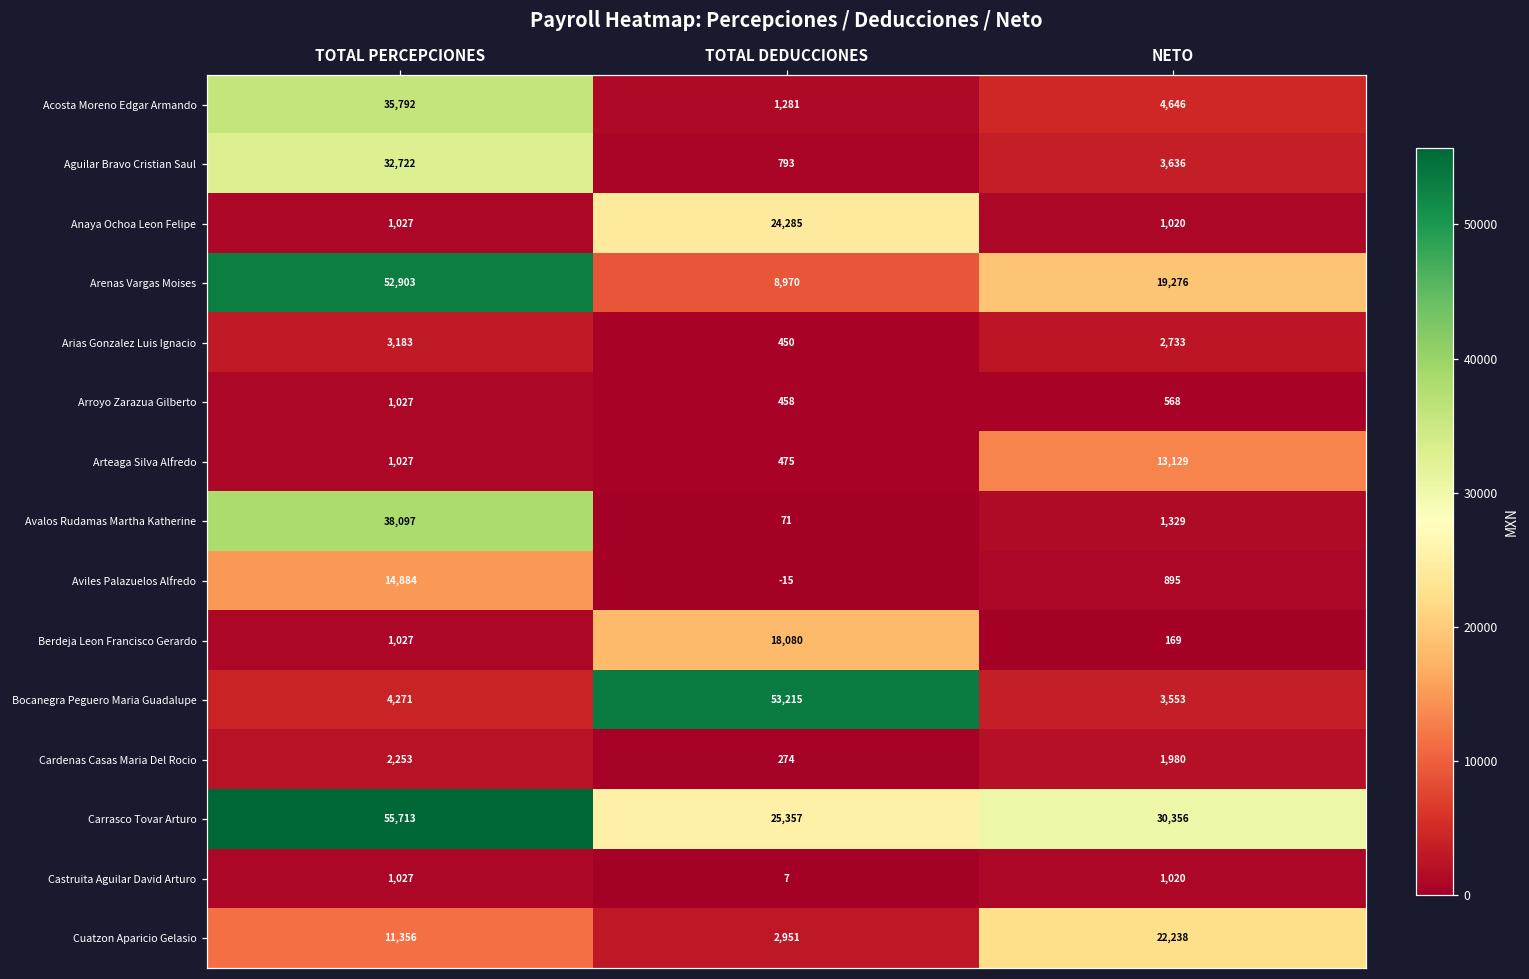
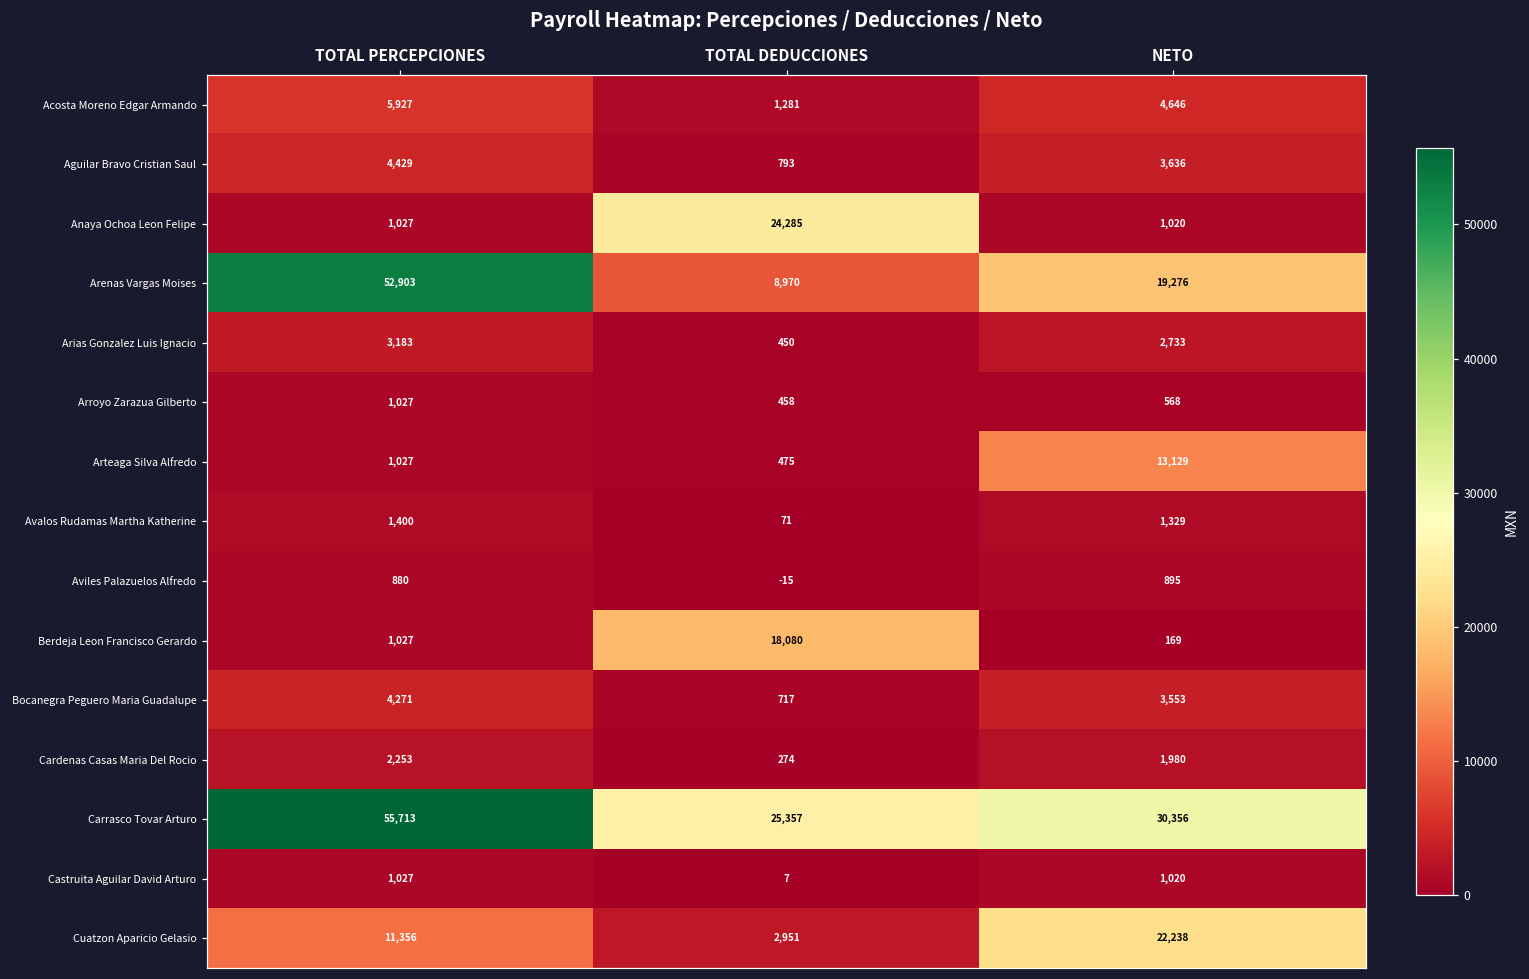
Acosta Moreno Edgar Armando, TOTAL PERCEPCIONES: 35,792 -> 5,927
Aguilar Bravo Cristian Saul, TOTAL PERCEPCIONES: 32,722 -> 4,429
Avalos Rudamas Martha Katherine, TOTAL PERCEPCIONES: 38,097 -> 1,400
Aviles Palazuelos Alfredo, TOTAL PERCEPCIONES: 14,884 -> 880
Bocanegra Peguero Maria Guadalupe, TOTAL DEDUCCIONES: 53,215 -> 717
